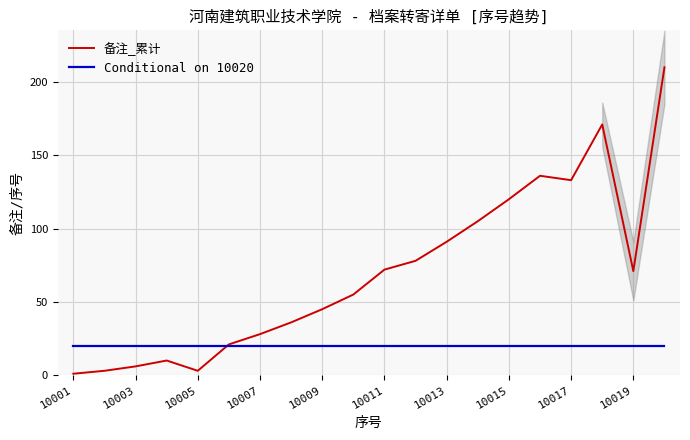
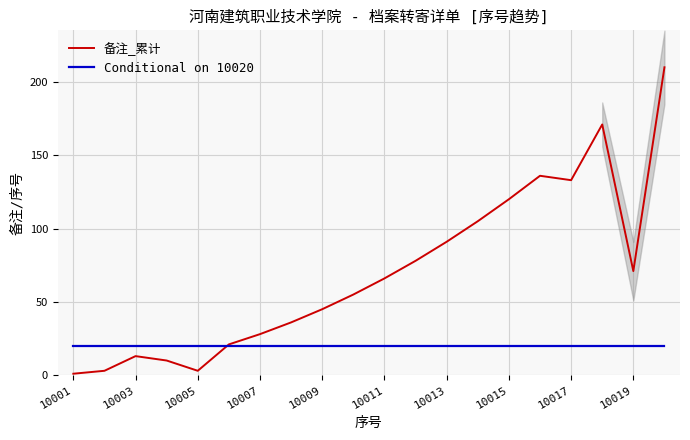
备注_累计, 10003: 6 -> 13
备注_累计, 10011: 72 -> 66
